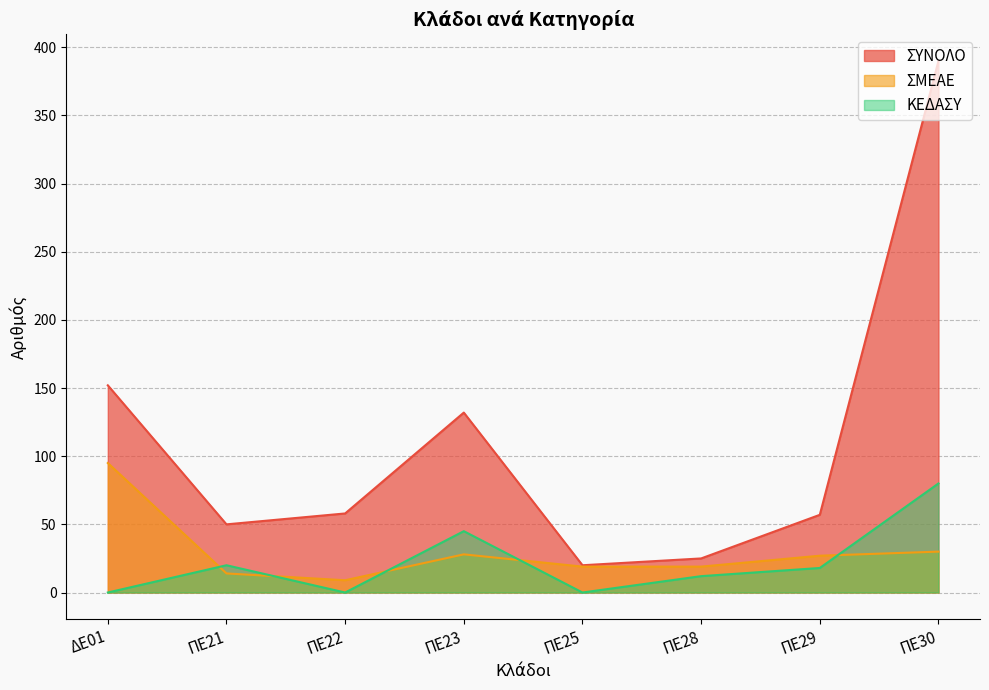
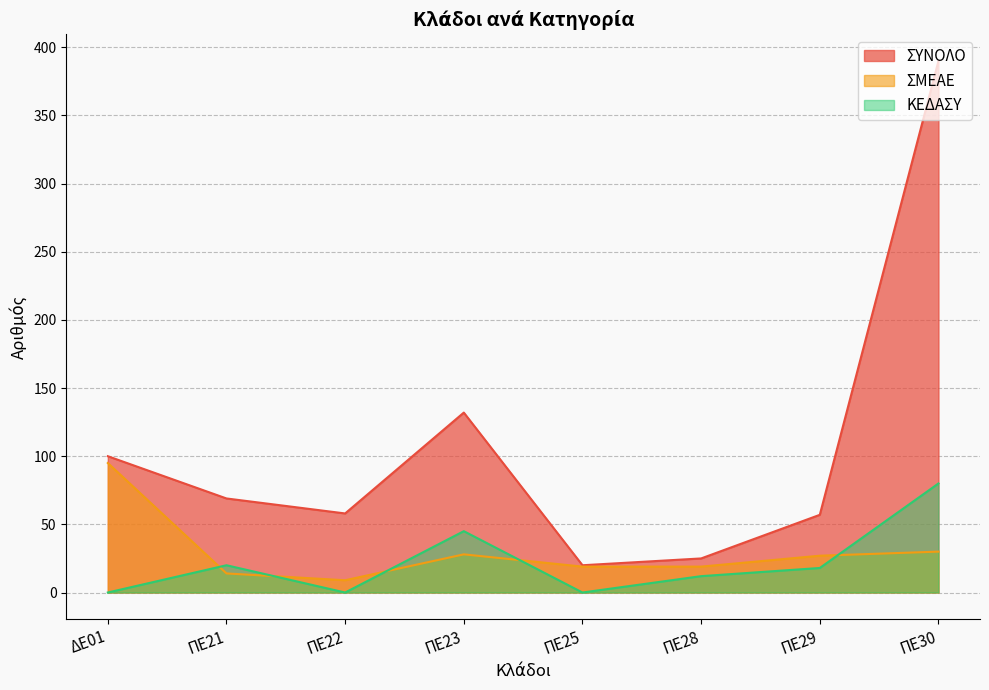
ΣΥΝΟΛΟ, ΔΕ01: 152 -> 100
ΣΥΝΟΛΟ, ΠΕ21: 50 -> 69
